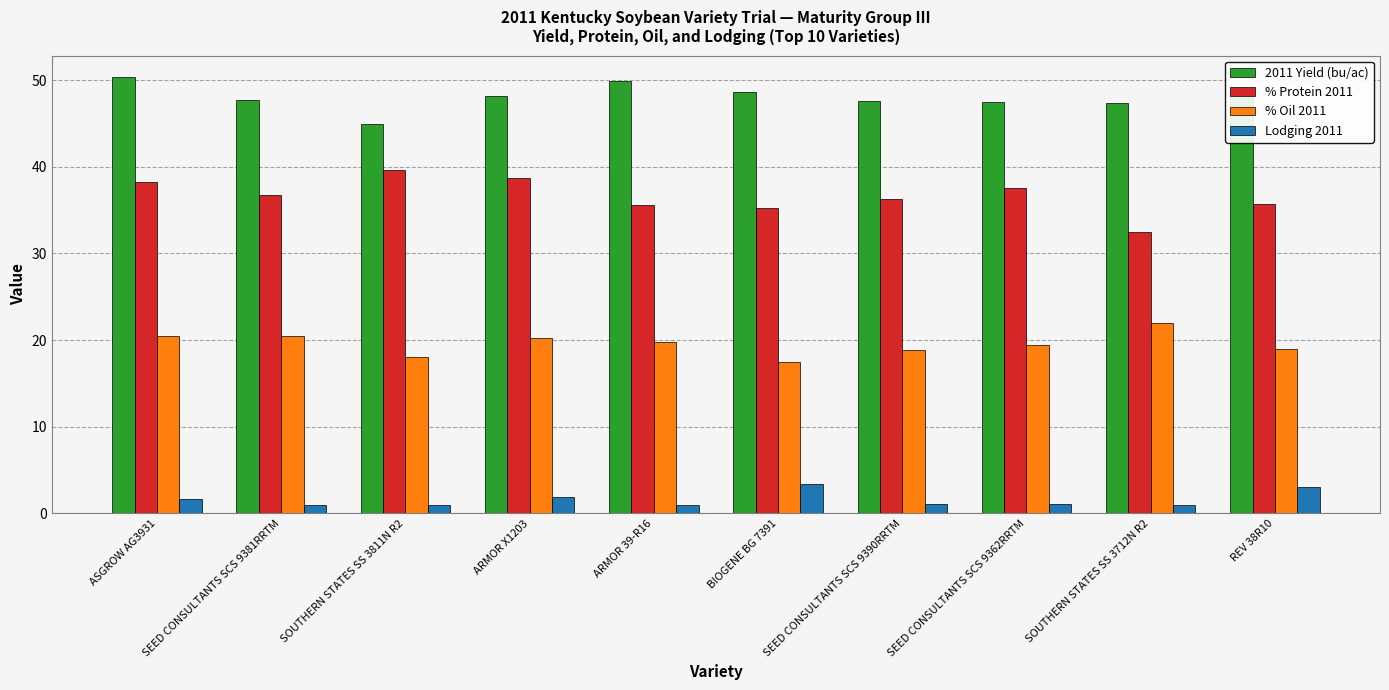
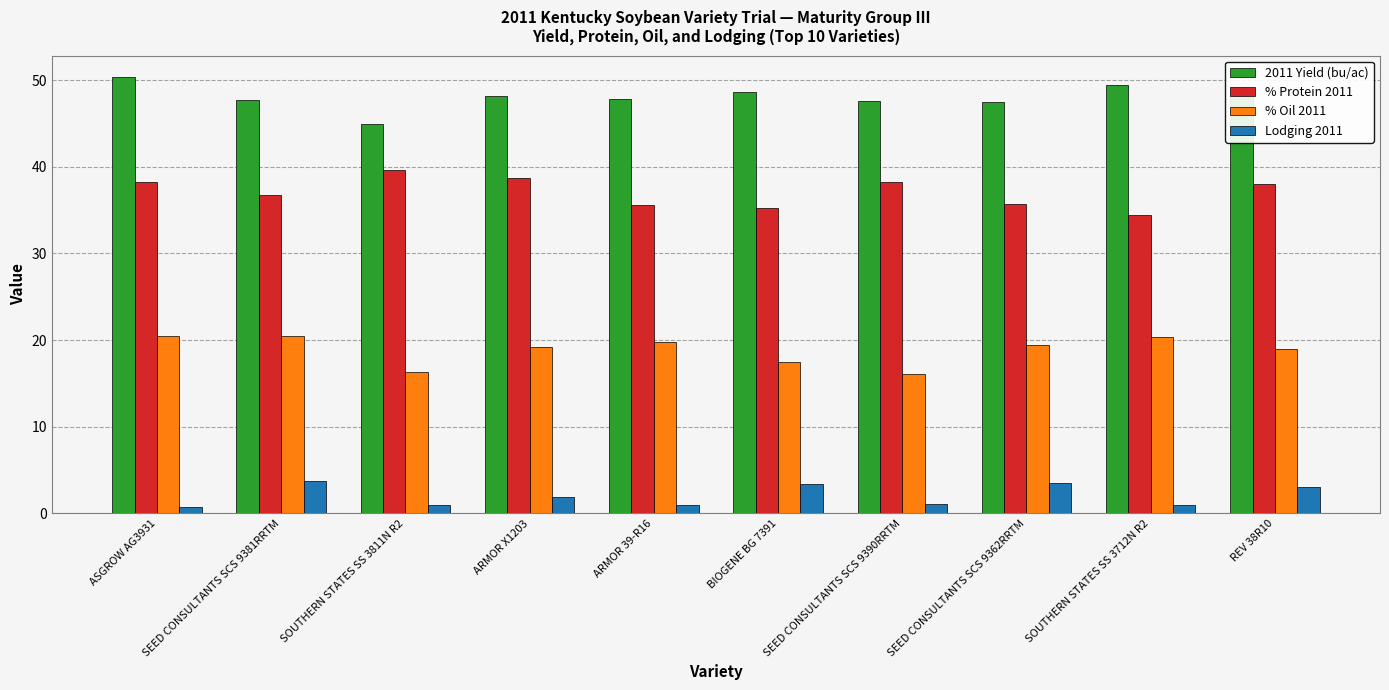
Lodging 2011, ASGROW AG3931: 2 -> 1
Lodging 2011, SEED CONSULTANTS SCS 9381RRTM: 1 -> 4
% Oil 2011, SOUTHERN STATES SS 3811N R2: 18 -> 16
% Oil 2011, ARMOR X1203: 20 -> 19
2011 Yield (bu/ac), ARMOR 39-R16: 50 -> 48
% Protein 2011, SEED CONSULTANTS SCS 9390RRTM: 36 -> 38
% Oil 2011, SEED CONSULTANTS SCS 9390RRTM: 19 -> 16
% Protein 2011, SEED CONSULTANTS SCS 9362RRTM: 38 -> 36
Lodging 2011, SEED CONSULTANTS SCS 9362RRTM: 1 -> 4
2011 Yield (bu/ac), SOUTHERN STATES SS 3712N R2: 47 -> 49
% Protein 2011, SOUTHERN STATES SS 3712N R2: 33 -> 34
% Oil 2011, SOUTHERN STATES SS 3712N R2: 22 -> 20
% Protein 2011, REV 38R10: 36 -> 38
